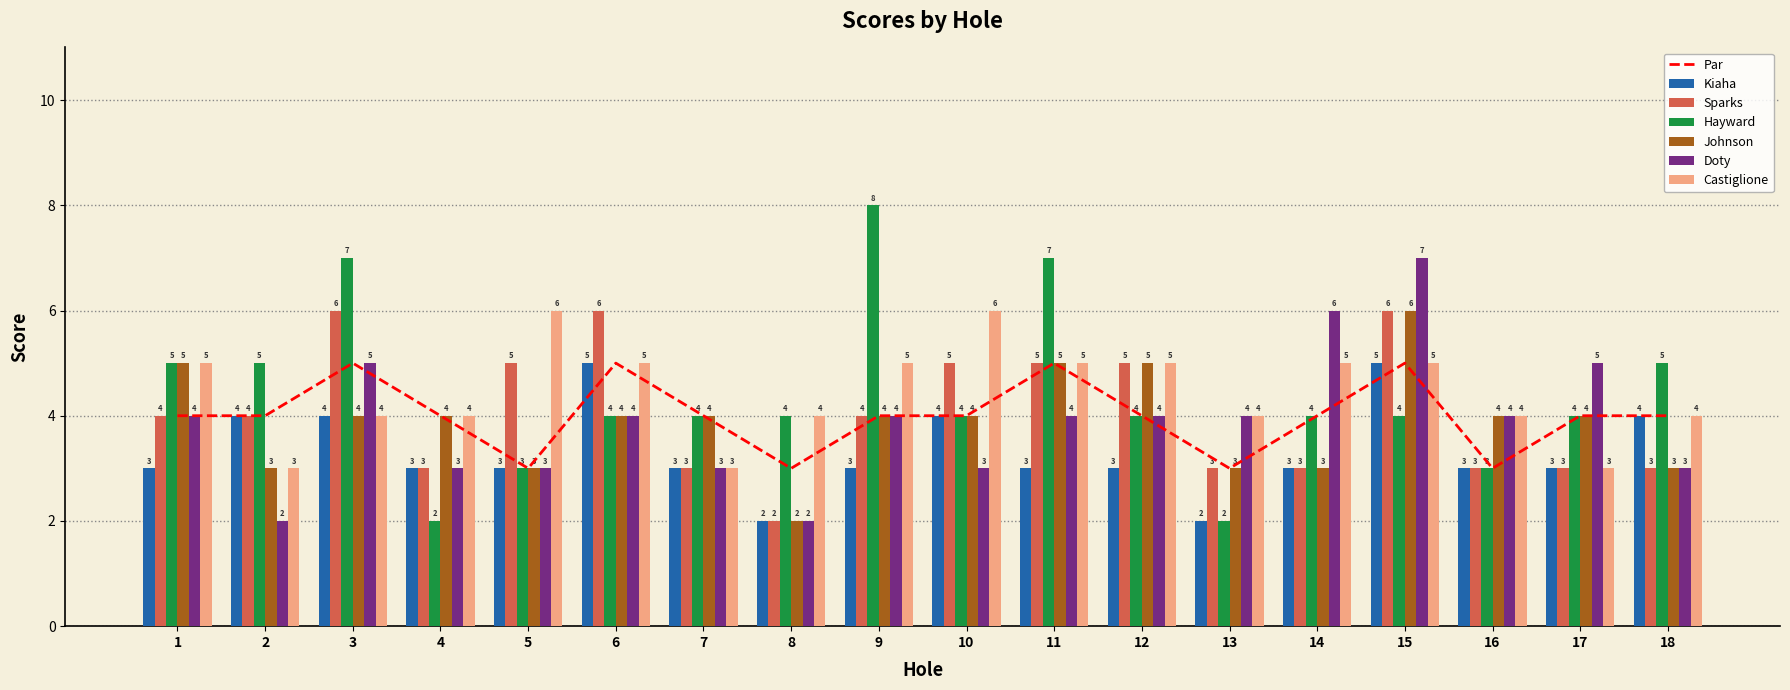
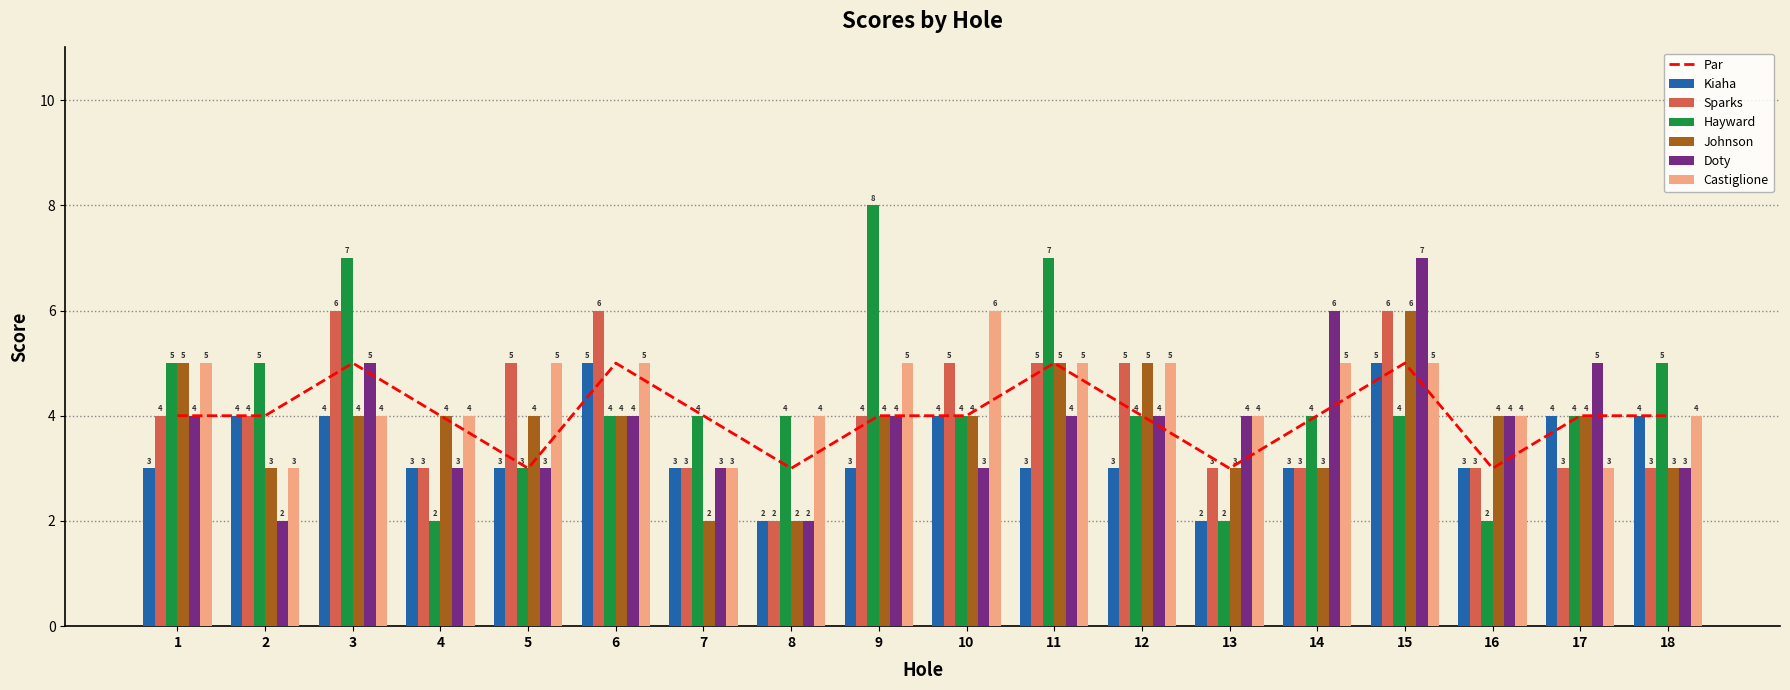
Johnson, 5: 3 -> 4
Castiglione, 5: 6 -> 5
Johnson, 7: 4 -> 2
Hayward, 16: 3 -> 2
Kiaha, 17: 3 -> 4
